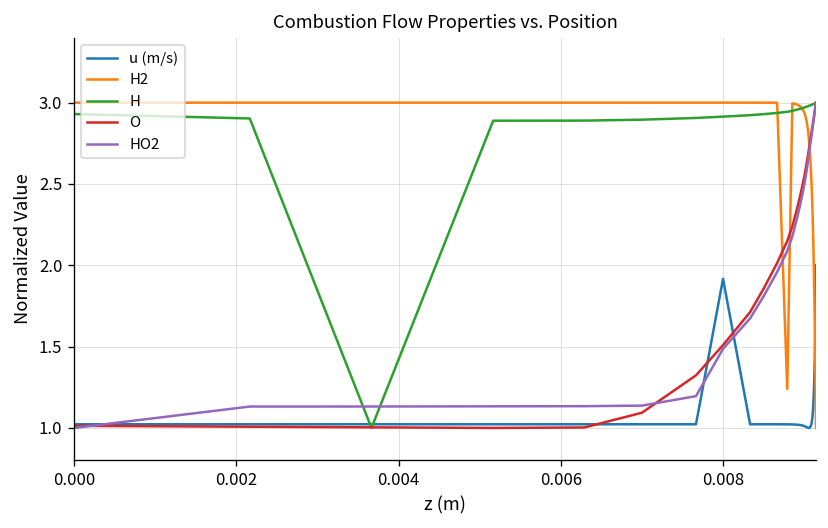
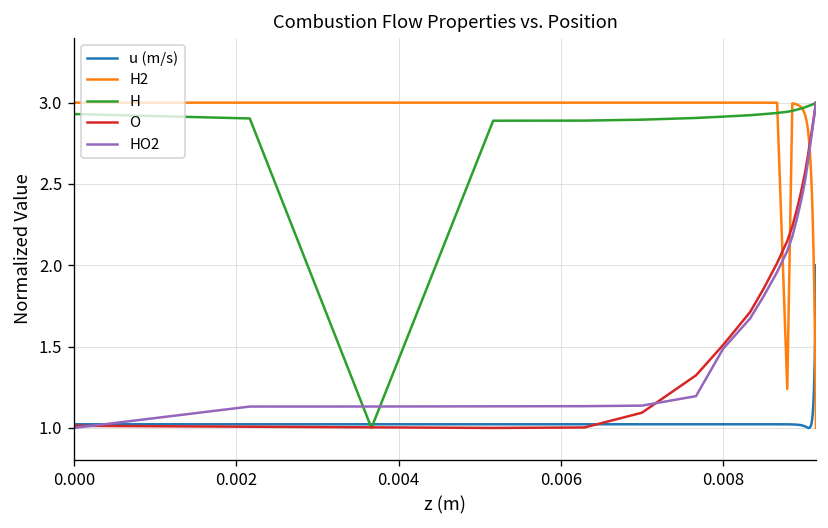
u (m/s), 0.008: 1.92 -> 1.02
